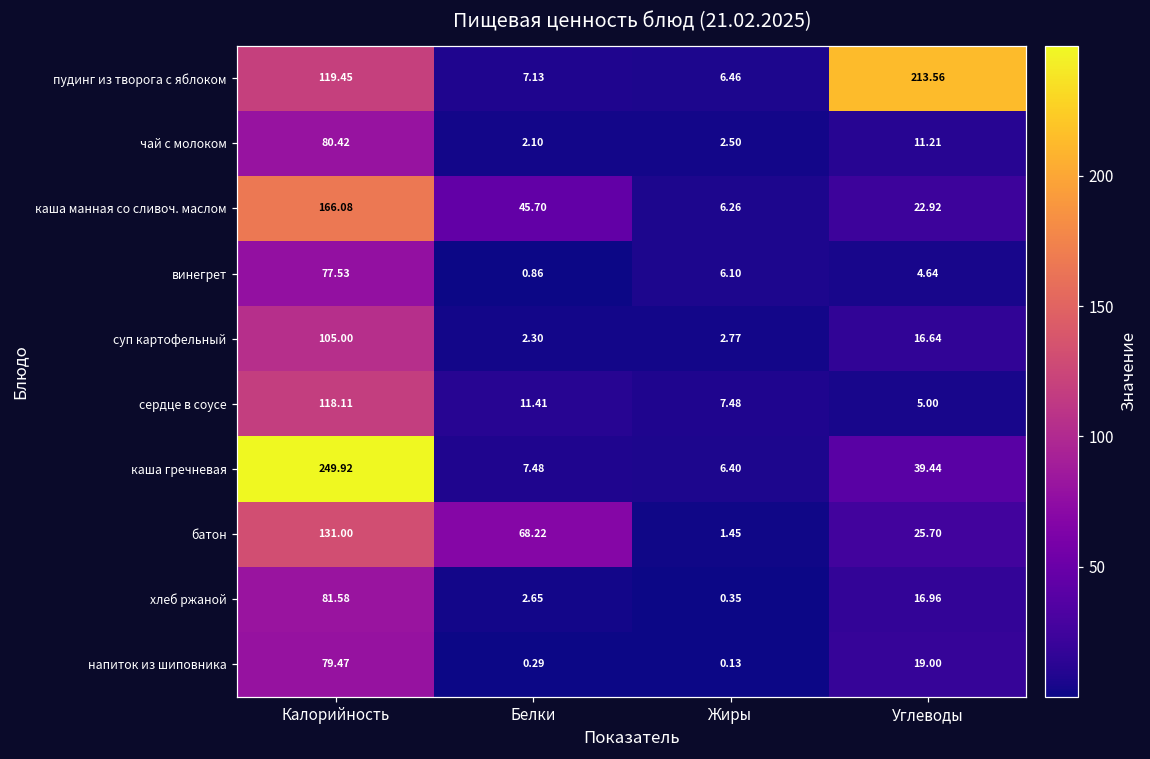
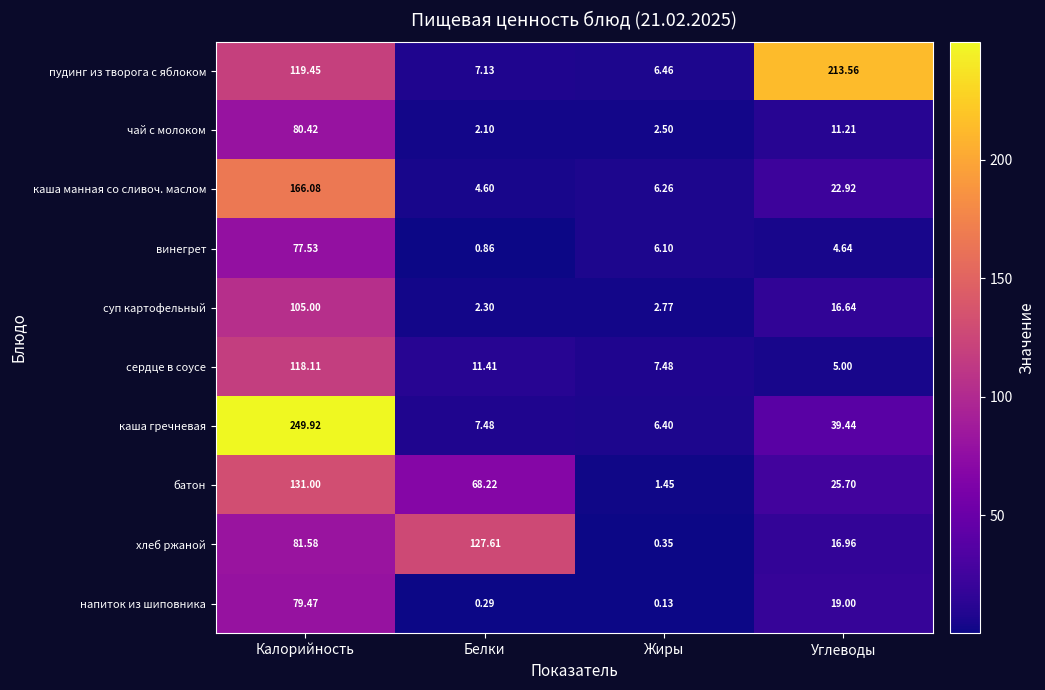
каша манная со сливоч. маслом, Белки: 45.70 -> 4.60
хлеб ржаной, Белки: 2.65 -> 127.61
